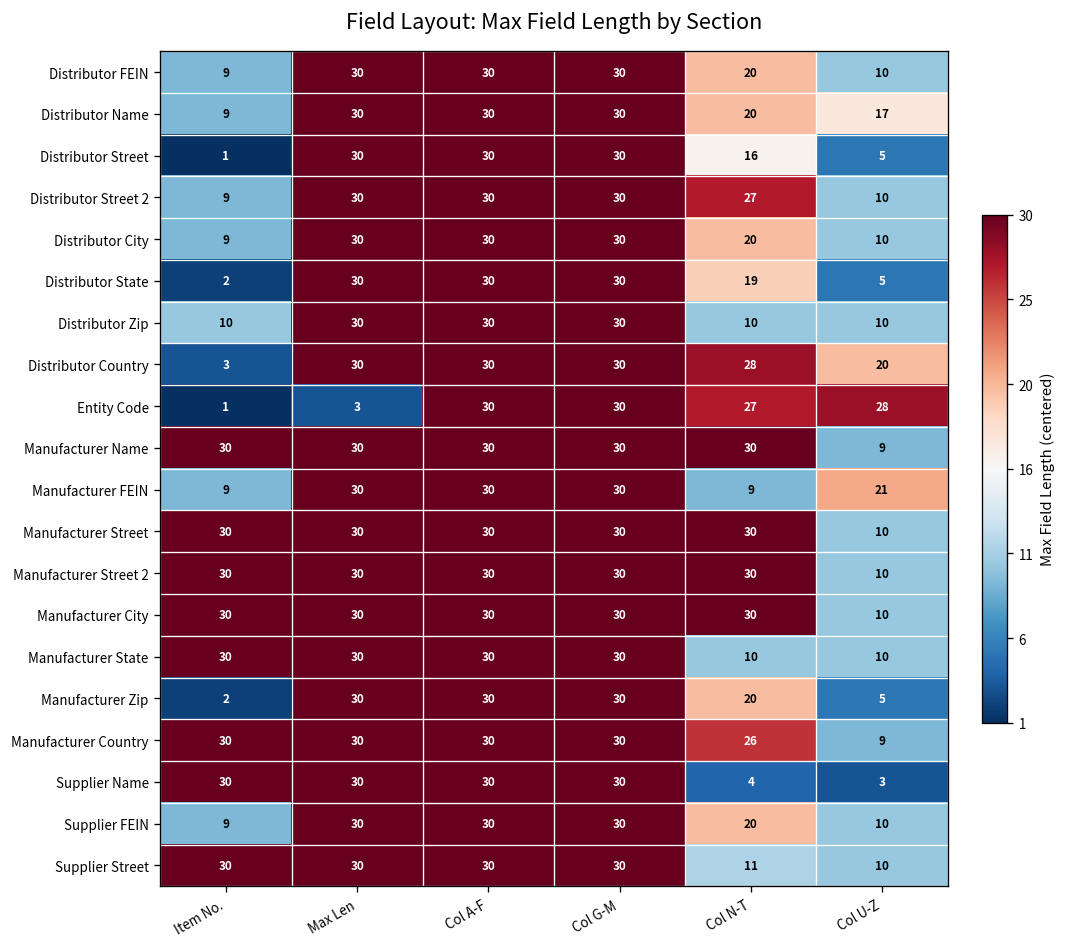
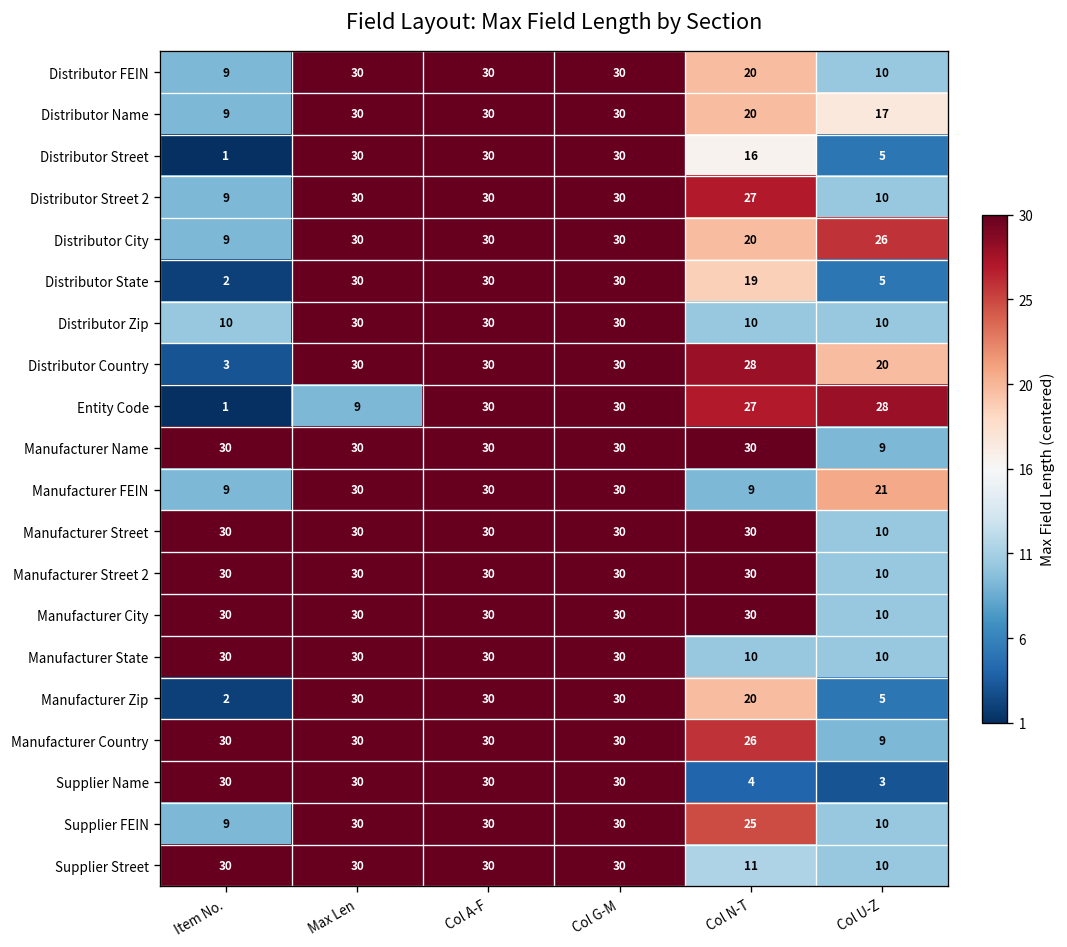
Distributor City, Col U-Z: 10 -> 26
Entity Code, Max Len: 3 -> 9
Supplier FEIN, Col N-T: 20 -> 25
